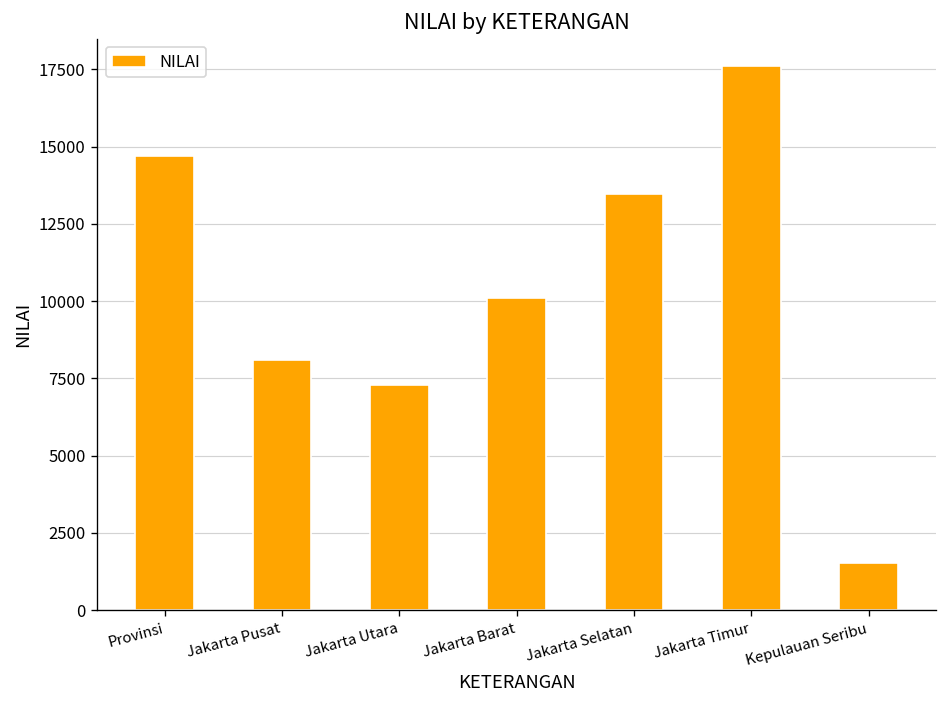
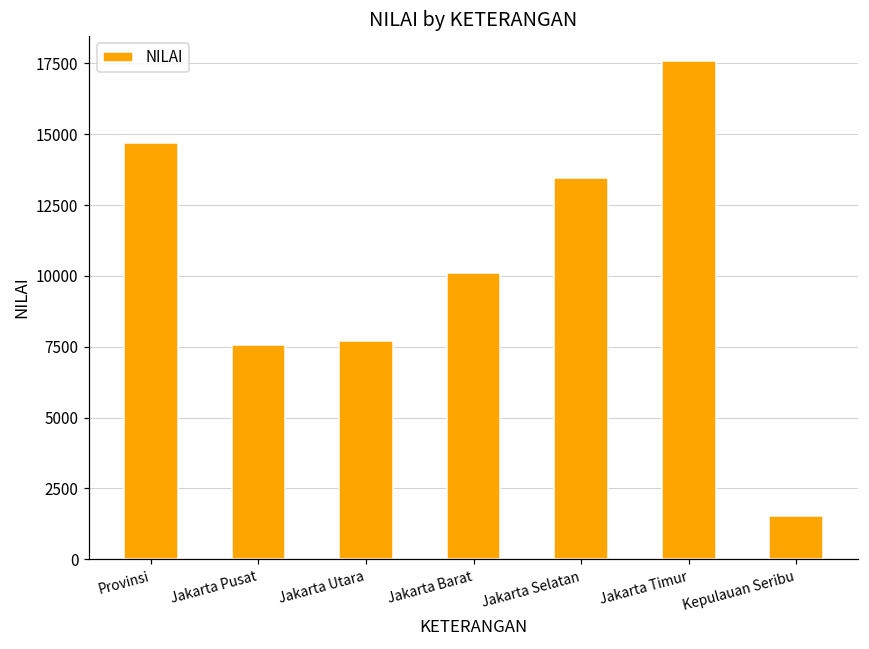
Jakarta Pusat: 8100 -> 7600
Jakarta Utara: 7300 -> 7700
